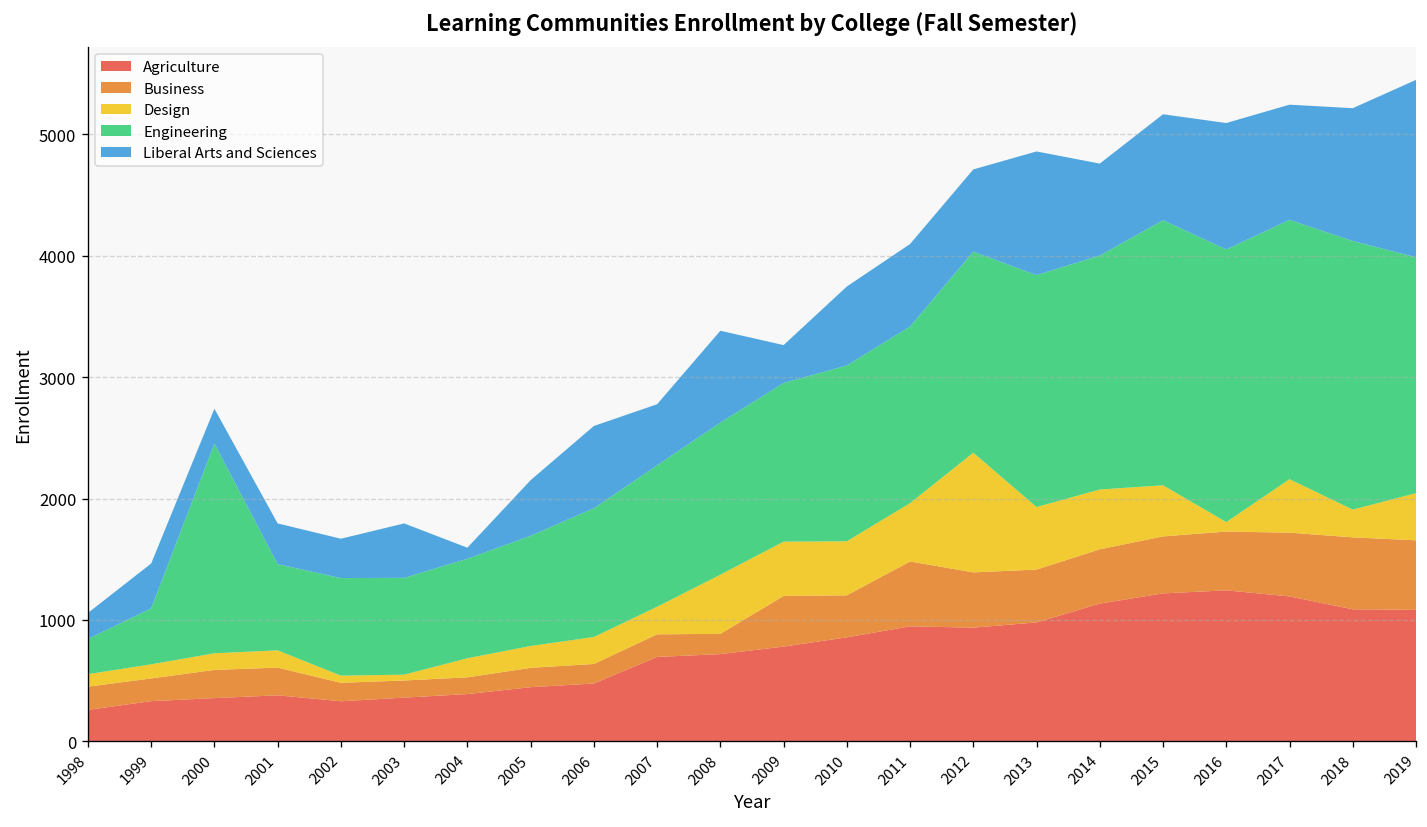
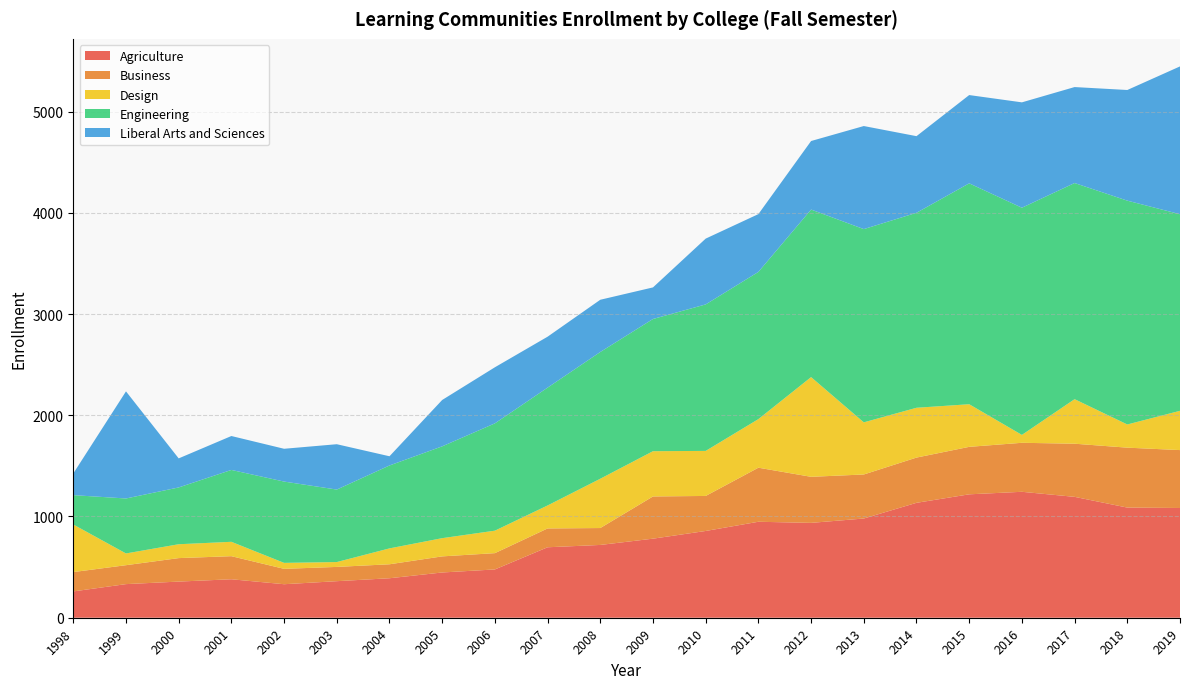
Design, 1998: 100 -> 470
Engineering, 1999: 460 -> 540
Liberal Arts and Sciences, 1999: 370 -> 1060
Engineering, 2000: 1730 -> 560
Engineering, 2003: 800 -> 720
Liberal Arts and Sciences, 2006: 680 -> 550
Liberal Arts and Sciences, 2008: 760 -> 520
Liberal Arts and Sciences, 2011: 680 -> 570
